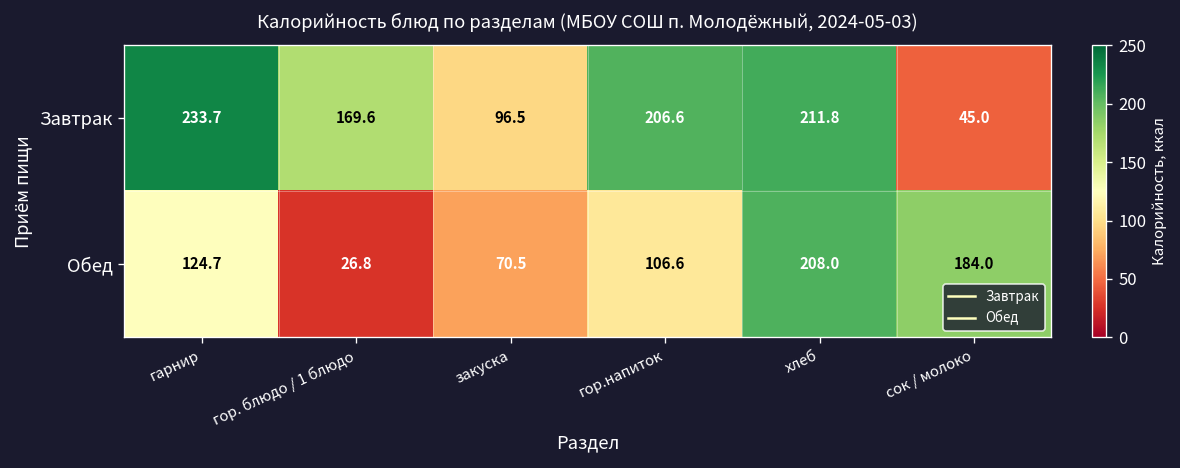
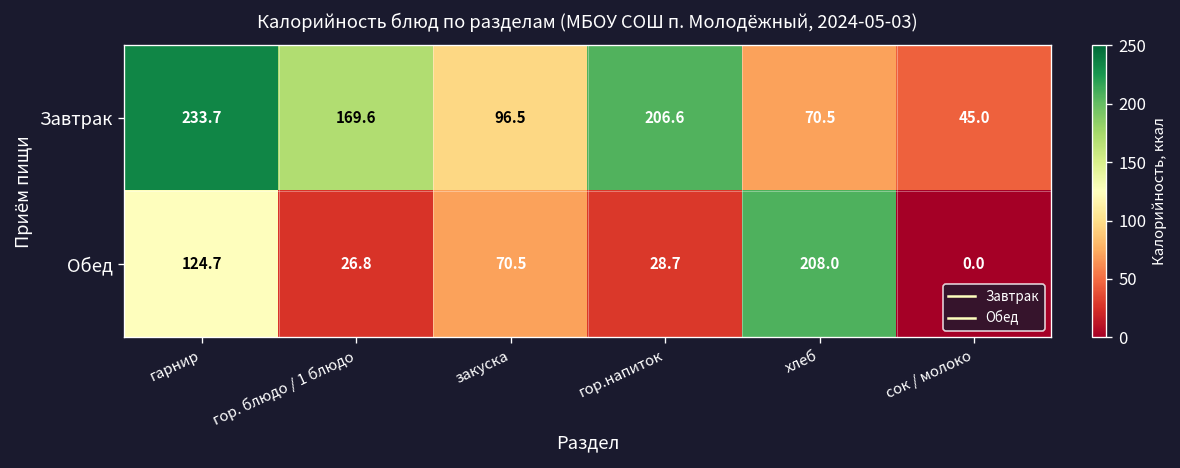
Завтрак, хлеб: 211.8 -> 70.5
Обед, гор.напиток: 106.6 -> 28.7
Обед, сок / молоко: 184.0 -> 0.0
